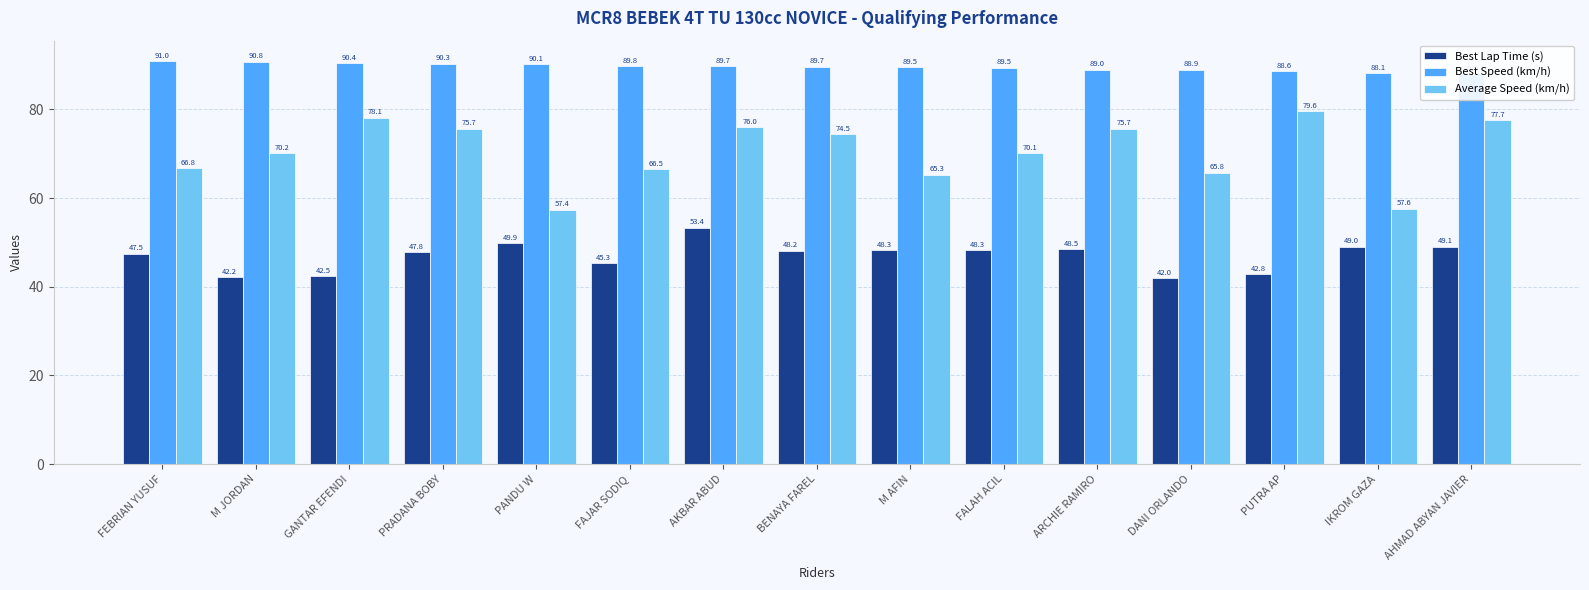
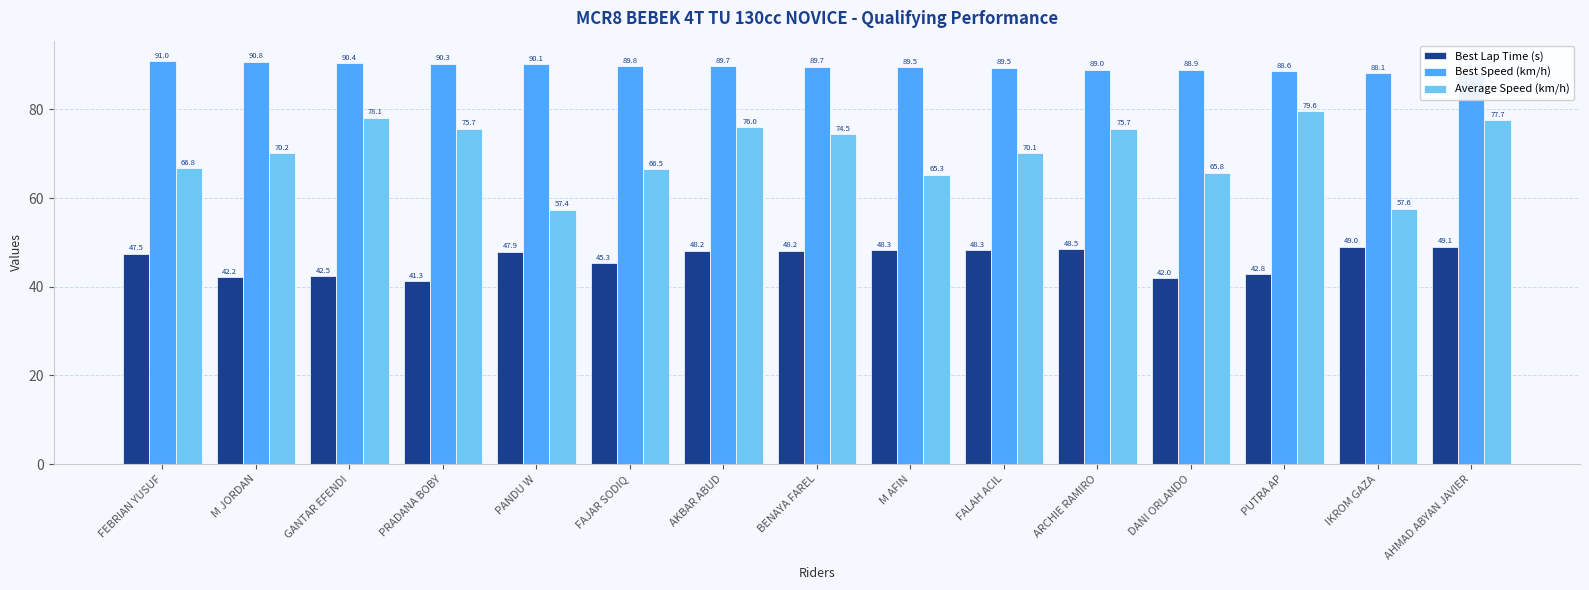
Best Lap Time (s), PRADANA BOBY: 47.8 -> 41.3
Best Lap Time (s), PANDU W: 49.9 -> 47.9
Best Lap Time (s), AKBAR ABUD: 53.4 -> 48.2
